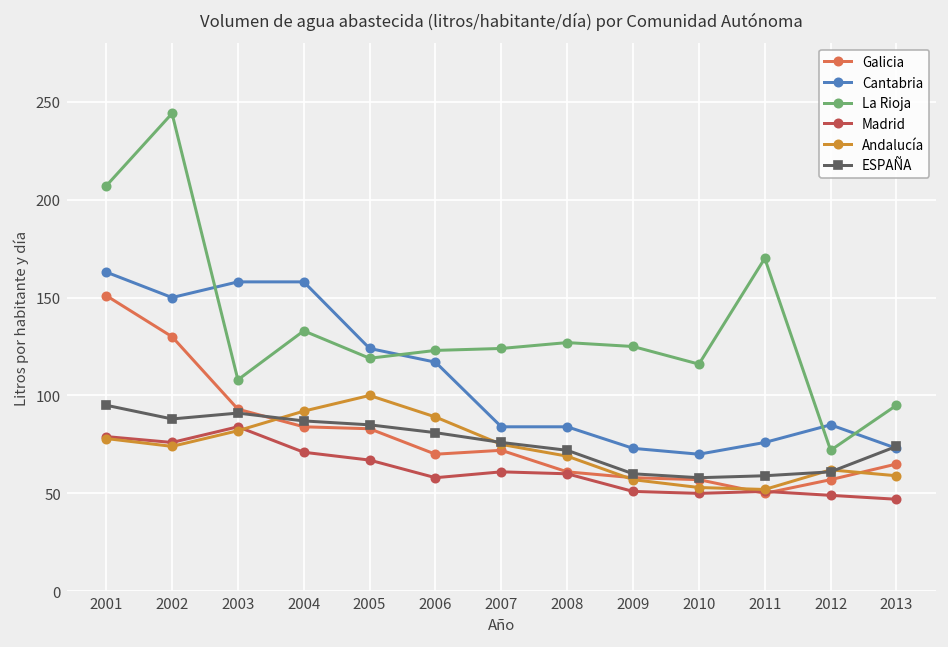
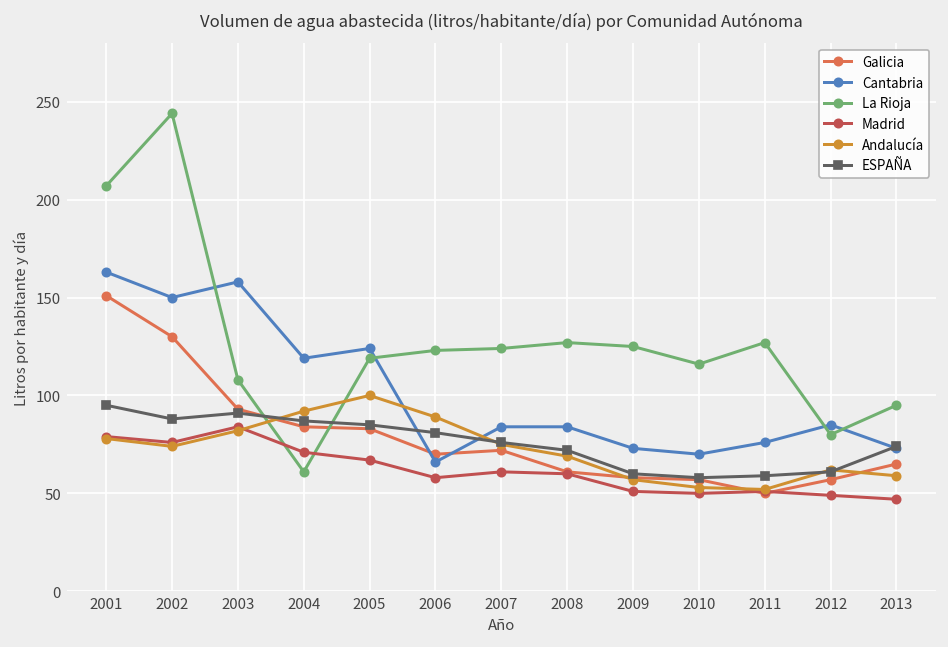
Cantabria, 2004: 158 -> 119
La Rioja, 2004: 133 -> 61
Cantabria, 2006: 117 -> 66
La Rioja, 2011: 170 -> 127
La Rioja, 2012: 72 -> 80
